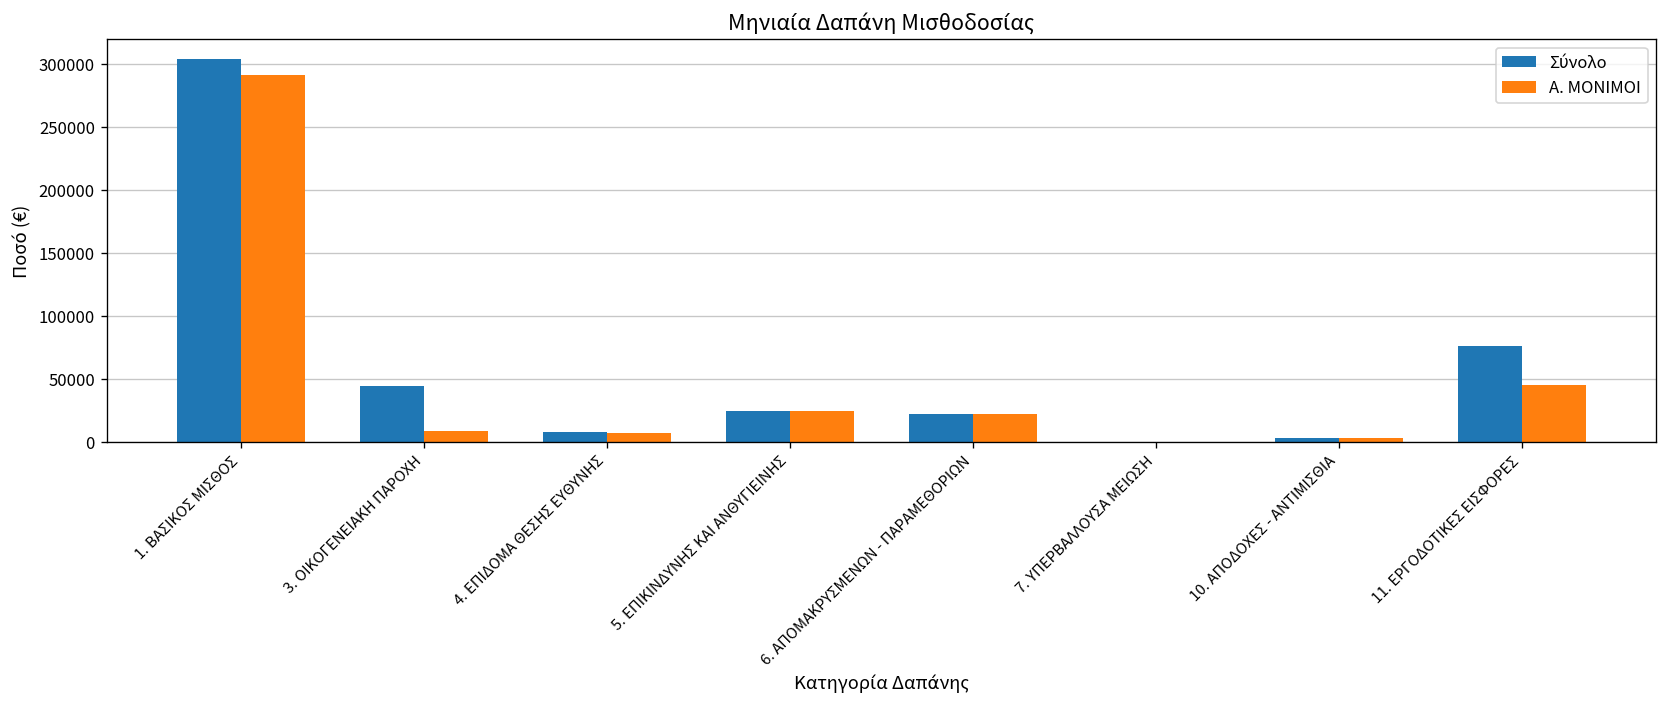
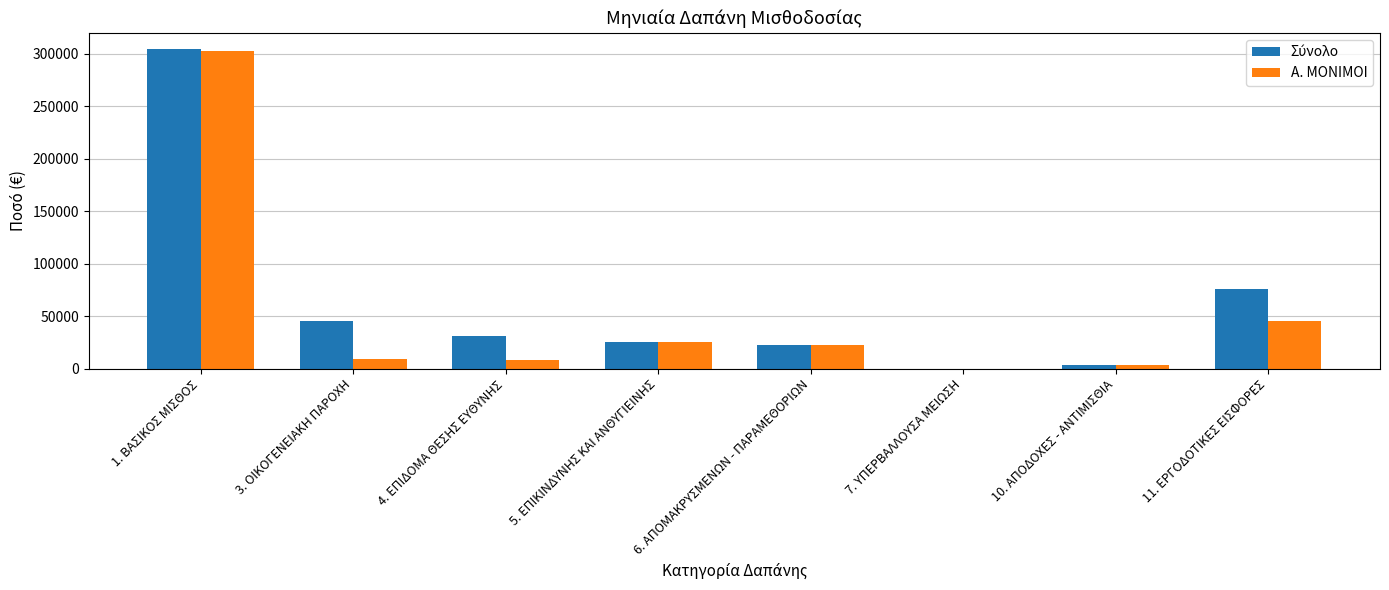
Α. ΜΟΝΙΜΟΙ, 1. ΒΑΣΙΚΟΣ ΜΙΣΘΟΣ: 291000 -> 303000
Σύνολο, 4. ΕΠΙΔΟΜΑ ΘΕΣΗΣ ΕΥΘΥΝΗΣ: 8000 -> 31000
